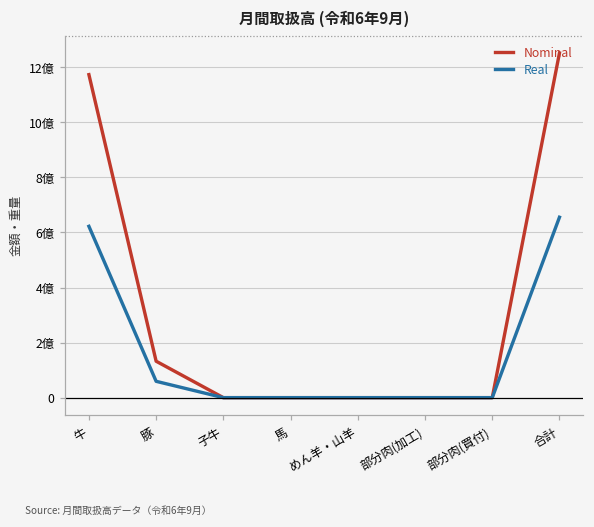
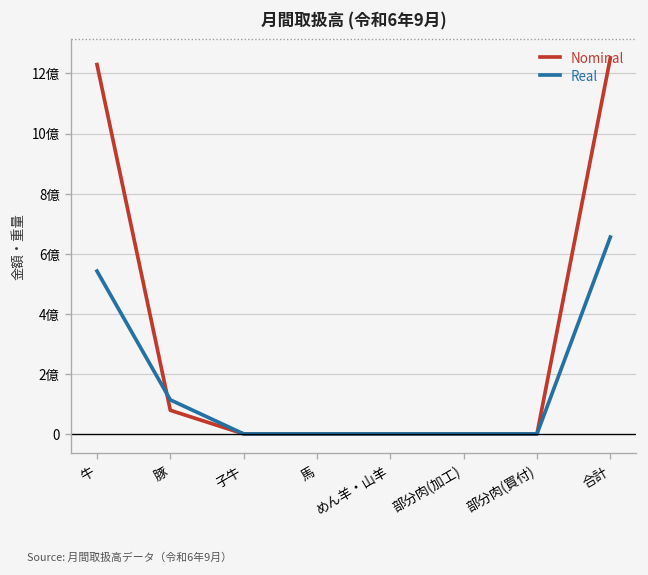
Nominal, 牛: 11.7億 -> 12.3億
Real, 牛: 6.2億 -> 5.4億
Nominal, 豚: 1.3億 -> 0.8億
Real, 豚: 0.6億 -> 1.1億
